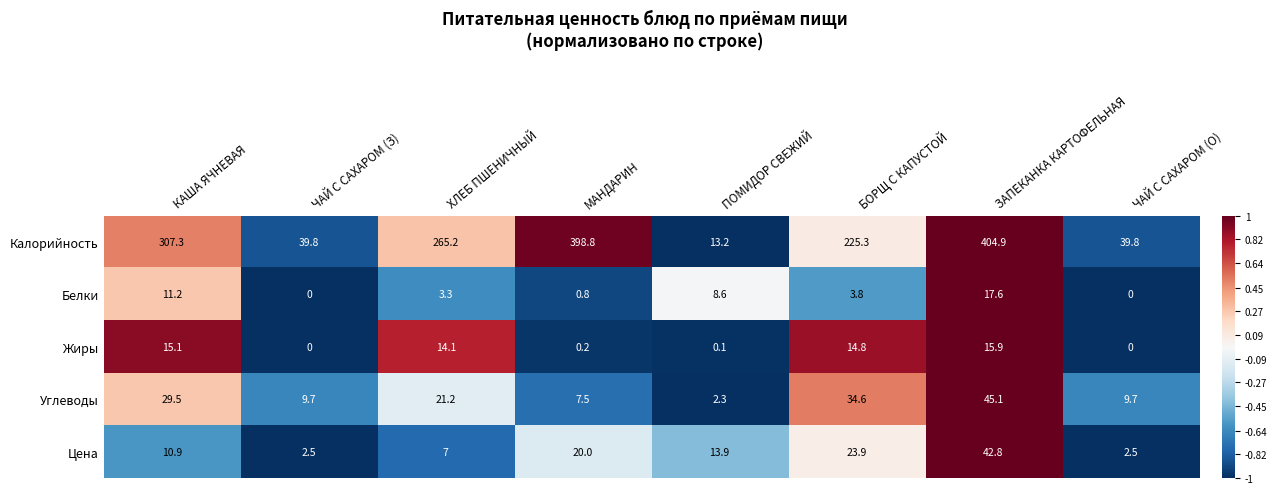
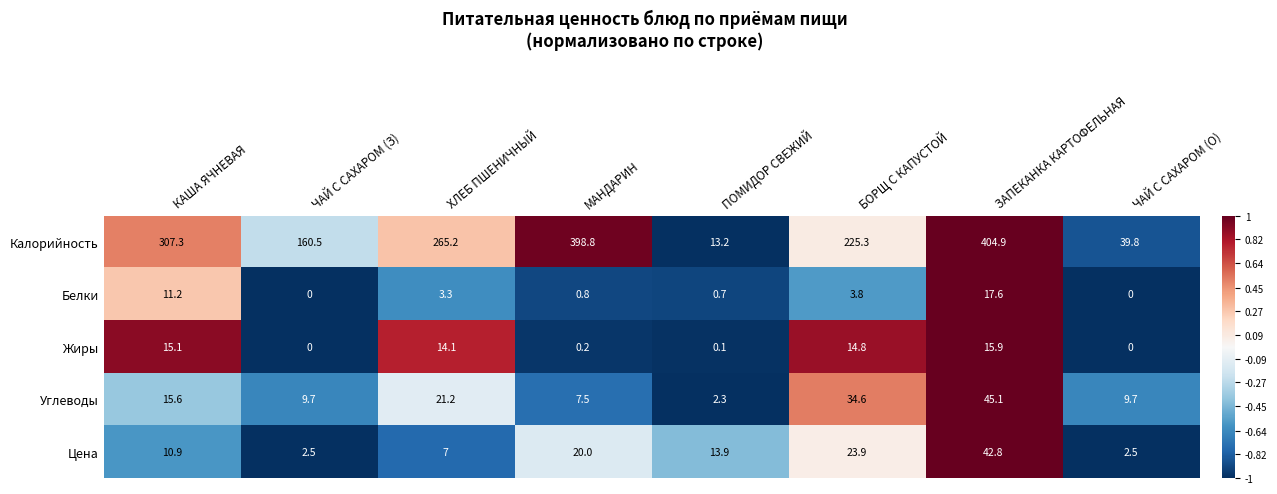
Калорийность, ЧАЙ С САХАРОМ (З): 39.8 -> 160.5
Белки, ПОМИДОР СВЕЖИЙ: 8.6 -> 0.7
Углеводы, КАША ЯЧНЕВАЯ: 29.5 -> 15.6
